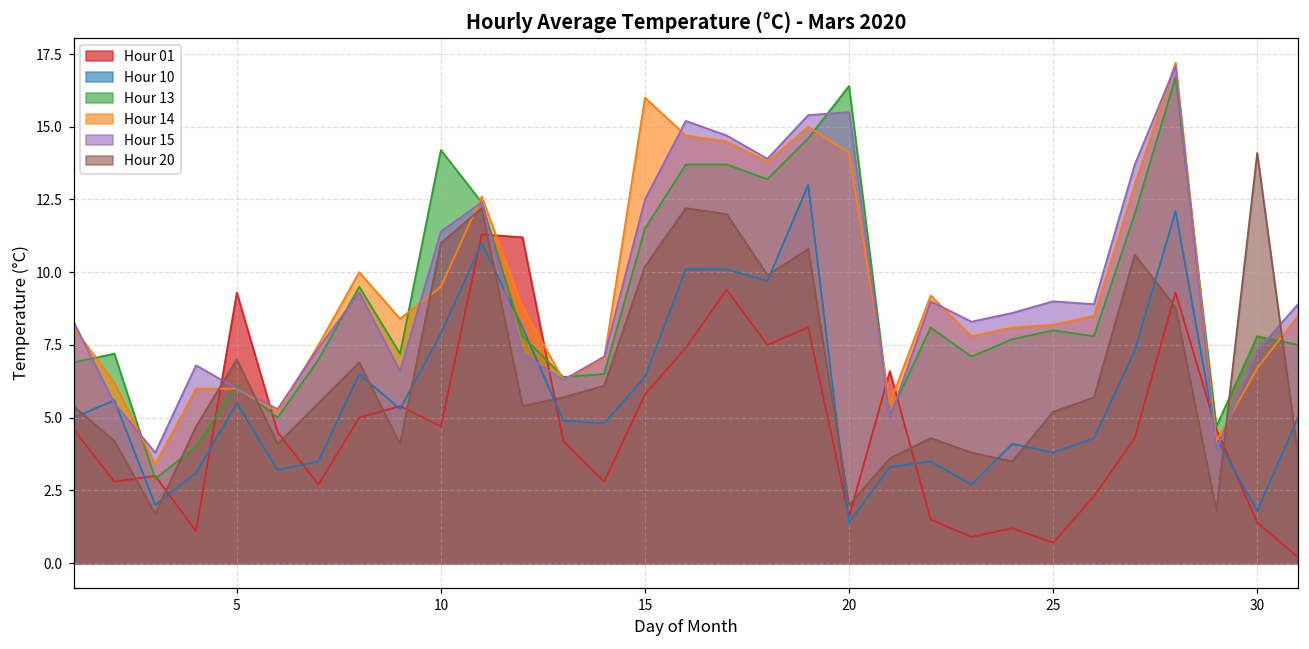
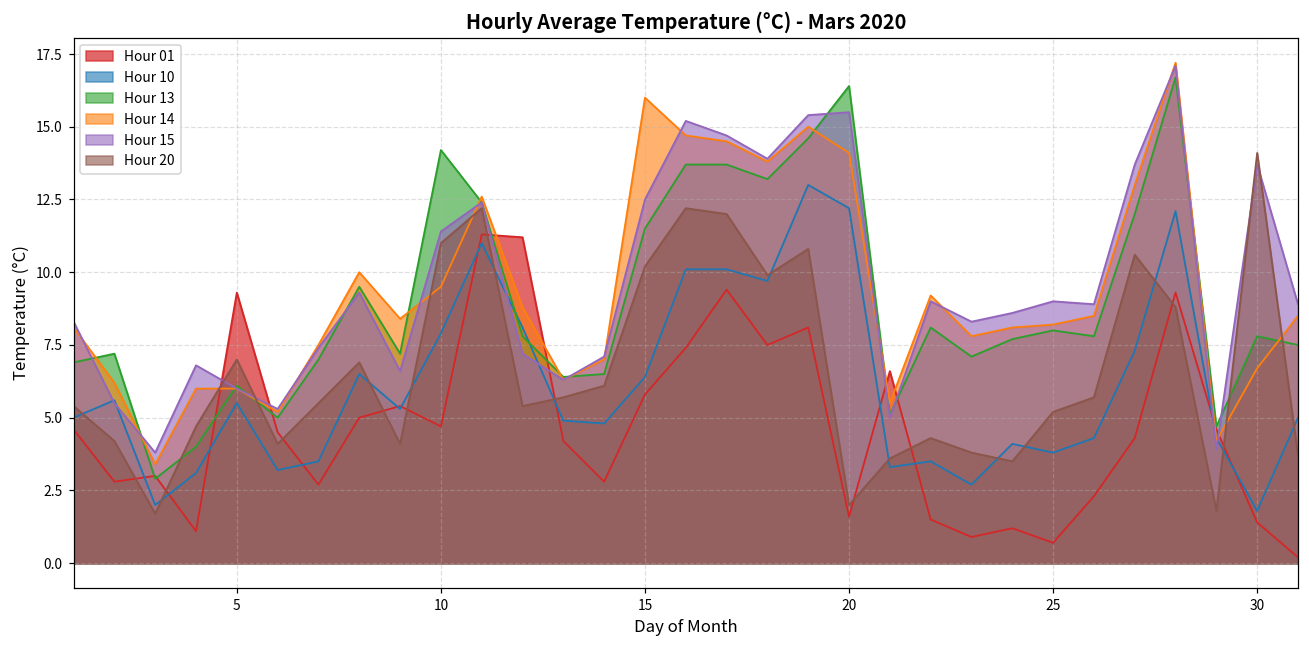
Hour 10, 20: 1.4 -> 12.2
Hour 15, 30: 7.3 -> 13.7
